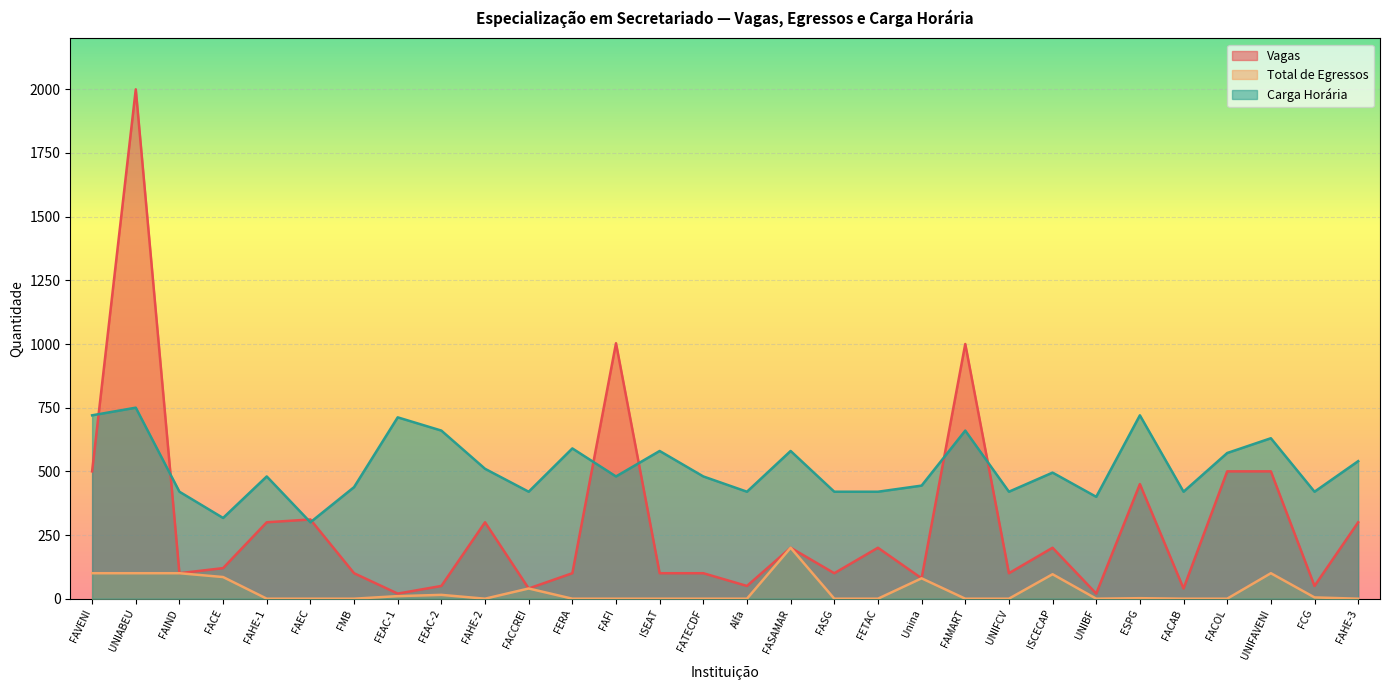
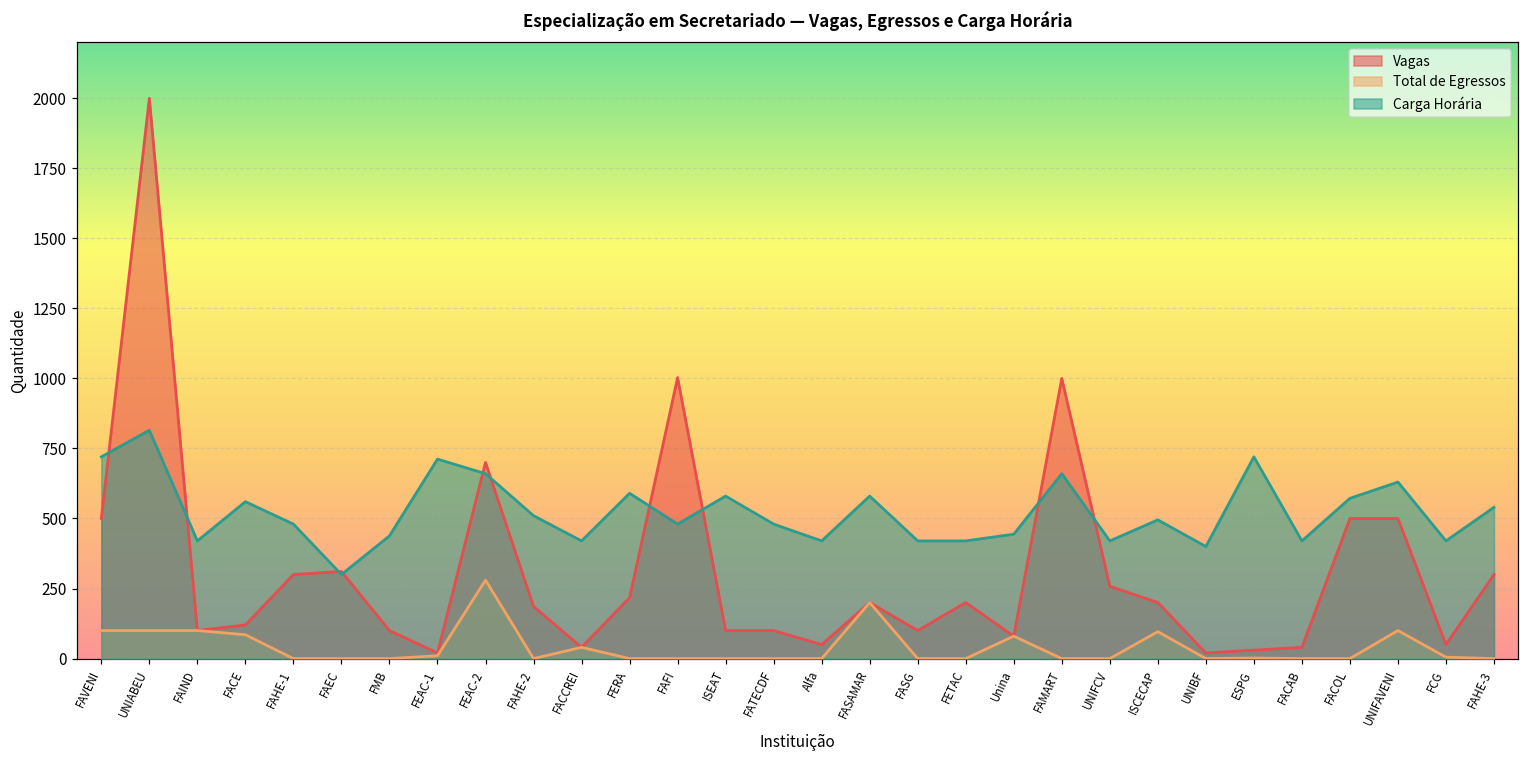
Carga Horária, UNIABEU: 750 -> 820
Carga Horária, FACE: 320 -> 560
Vagas, FEAC-2: 50 -> 700
Total de Egressos, FEAC-2: 20 -> 280
Vagas, FAHE-2: 300 -> 190
Vagas, FERA: 100 -> 220
Vagas, UNIFCV: 100 -> 260
Vagas, ESPG: 450 -> 30
